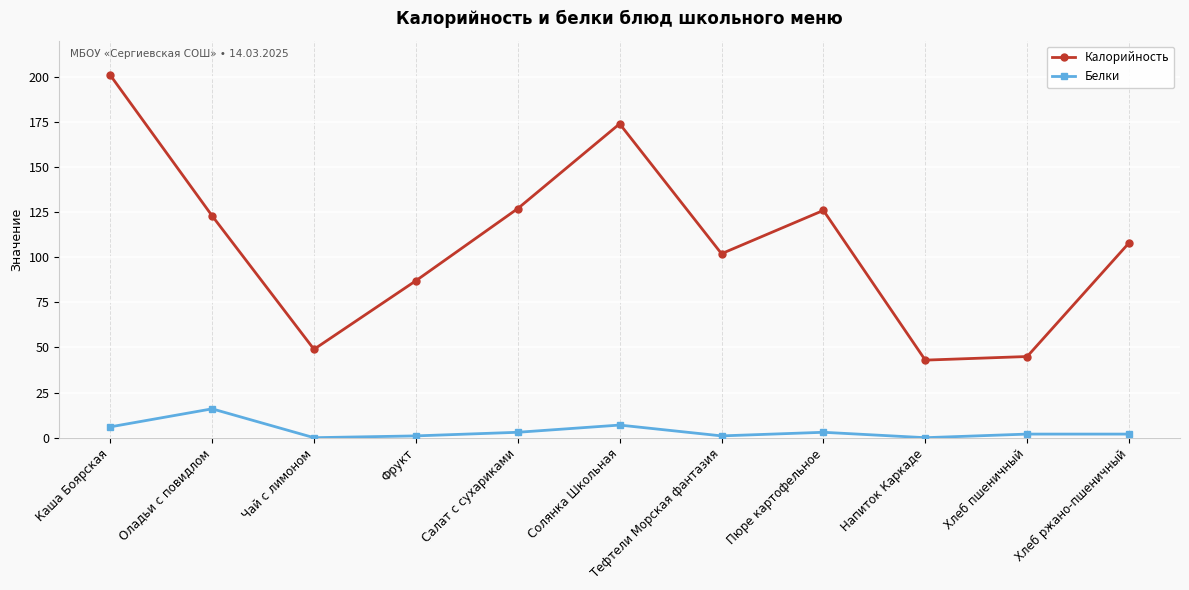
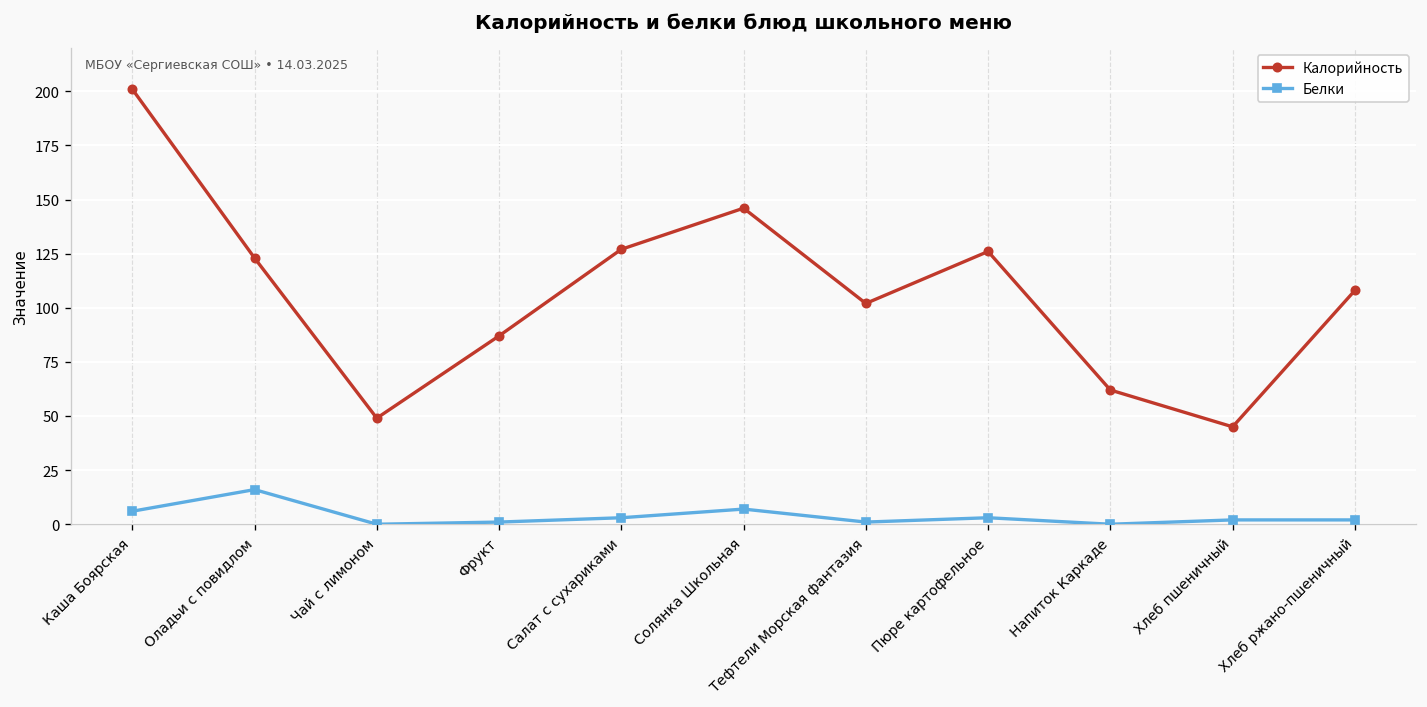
Калорийность, Солянка Школьная: 174 -> 146
Калорийность, Напиток Каркаде: 43 -> 62
